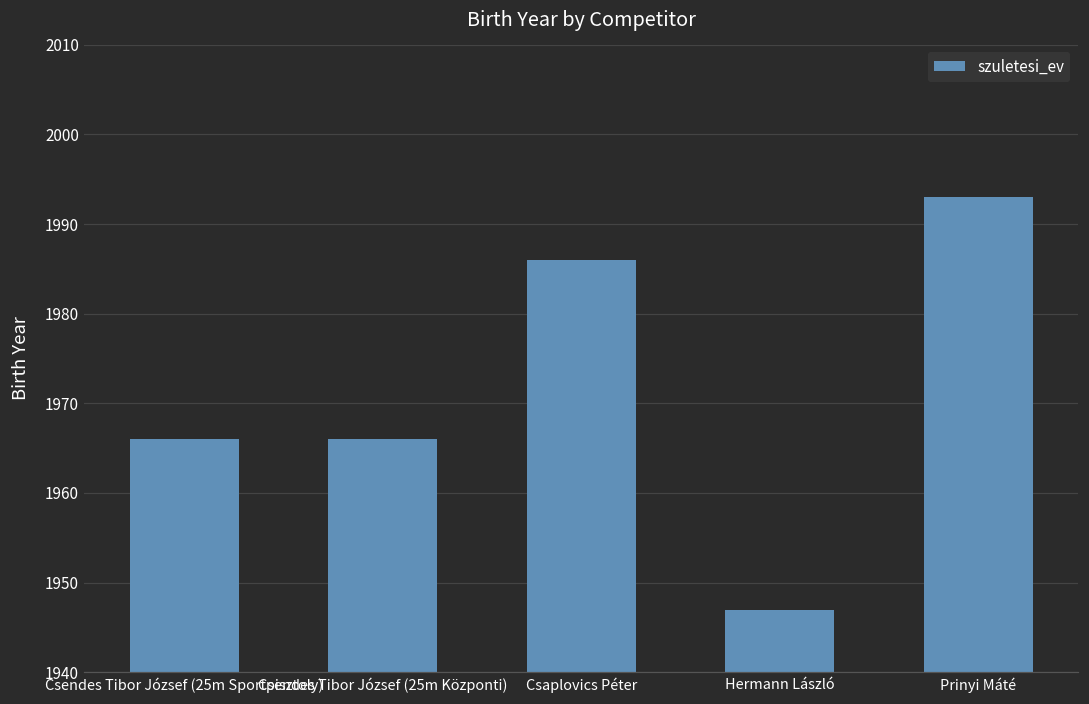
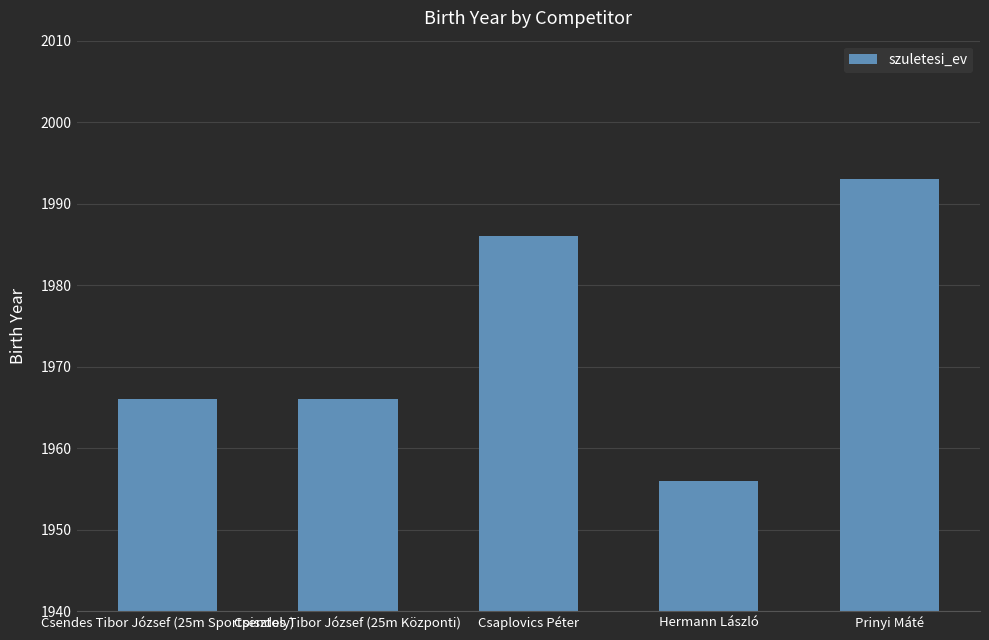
Hermann László: 1947 -> 1956
